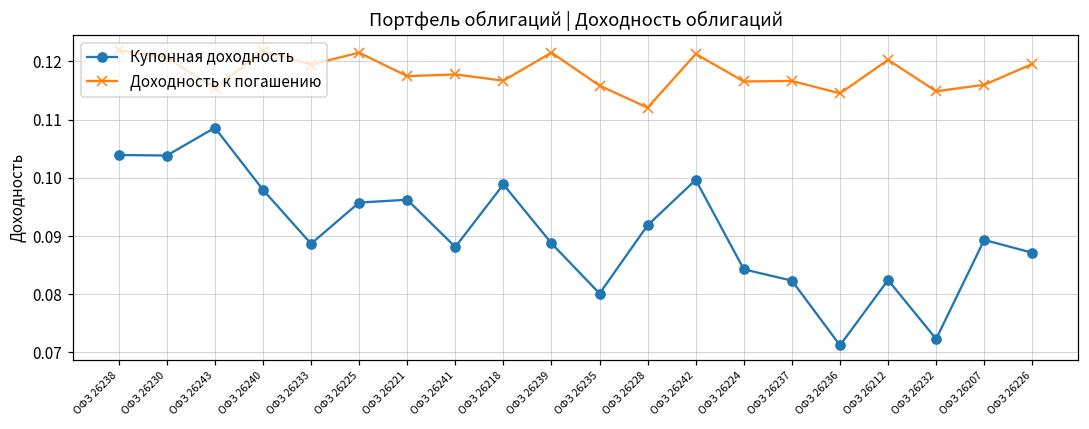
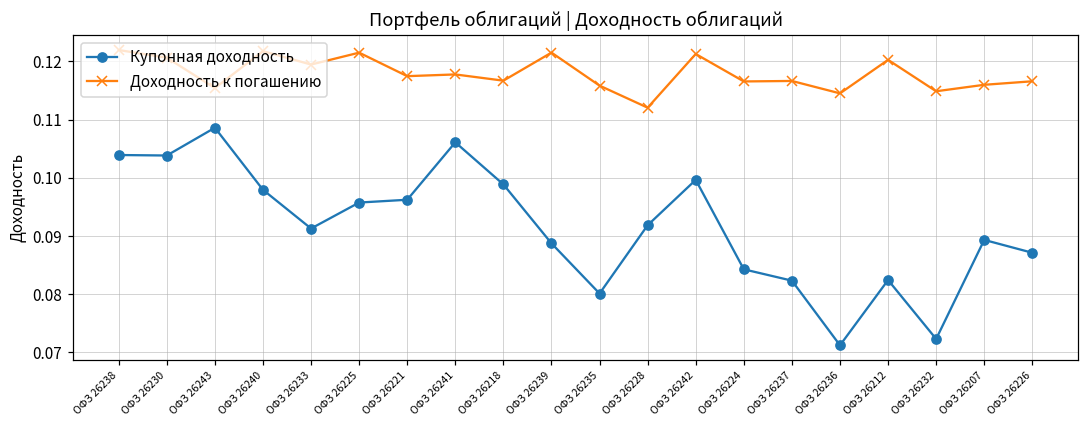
Купонная доходность, ОФЗ 26233: 0.089 -> 0.091
Купонная доходность, ОФЗ 26241: 0.088 -> 0.106
Доходность к погашению, ОФЗ 26226: 0.120 -> 0.117
